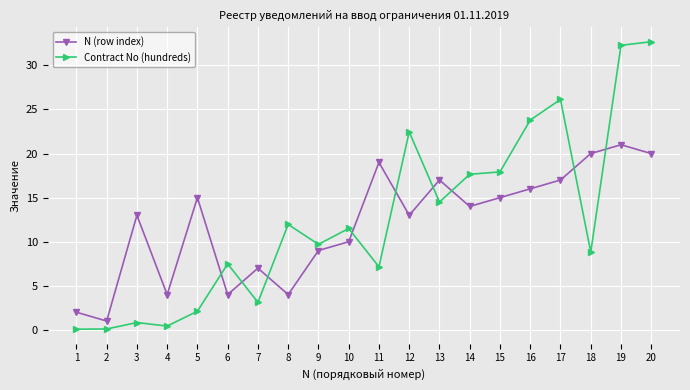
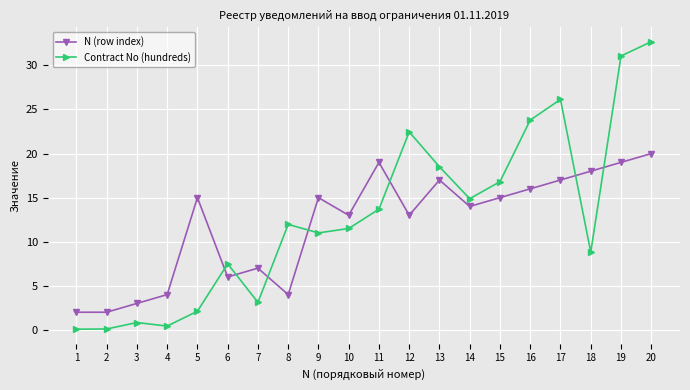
N (row index), 2: 1 -> 2
N (row index), 3: 13 -> 3
N (row index), 6: 4 -> 6
N (row index), 9: 9 -> 15
Contract No (hundreds), 9: 10 -> 11
N (row index), 10: 10 -> 13
Contract No (hundreds), 11: 7 -> 14
Contract No (hundreds), 13: 15 -> 19
Contract No (hundreds), 14: 18 -> 15
Contract No (hundreds), 15: 18 -> 17
N (row index), 18: 20 -> 18
N (row index), 19: 21 -> 19
Contract No (hundreds), 19: 32 -> 31
